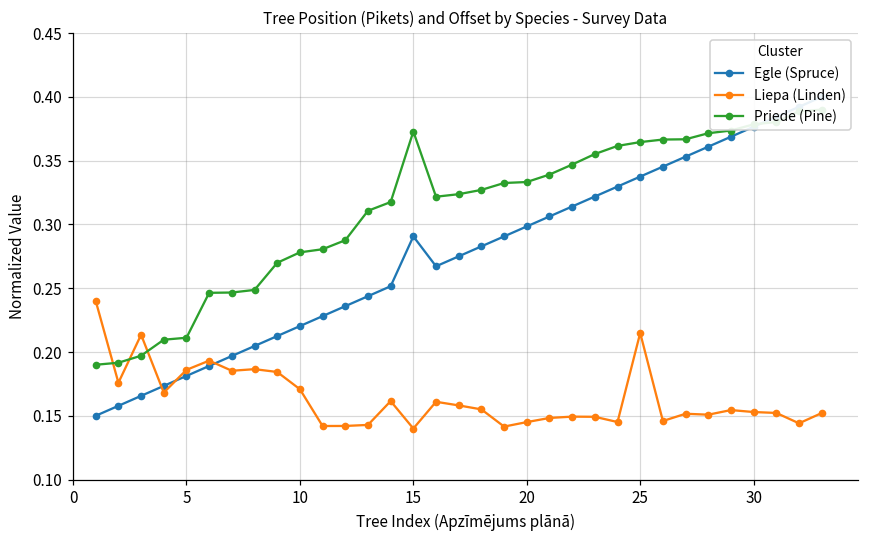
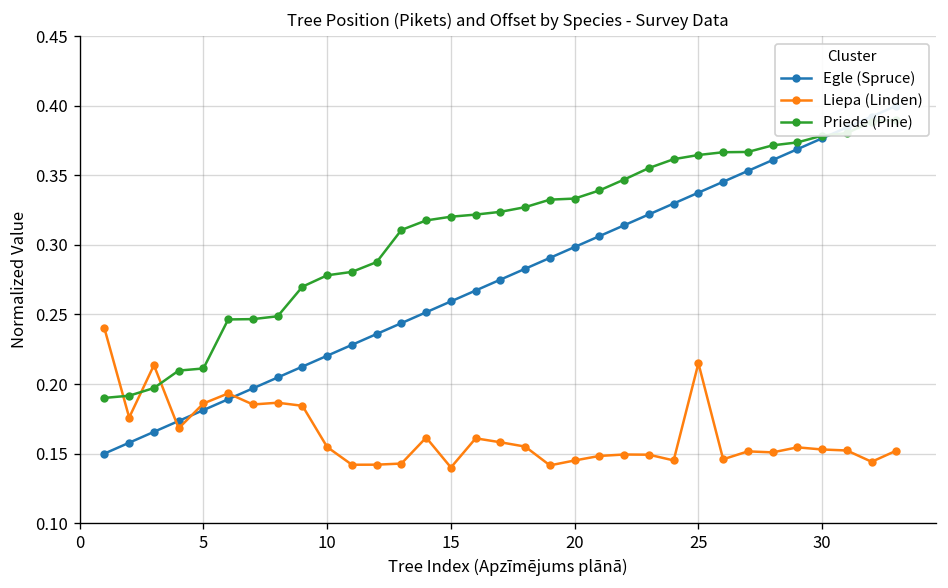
Liepa (Linden), 10: 0.171 -> 0.155
Egle (Spruce), 15: 0.291 -> 0.259
Priede (Pine), 15: 0.373 -> 0.320
